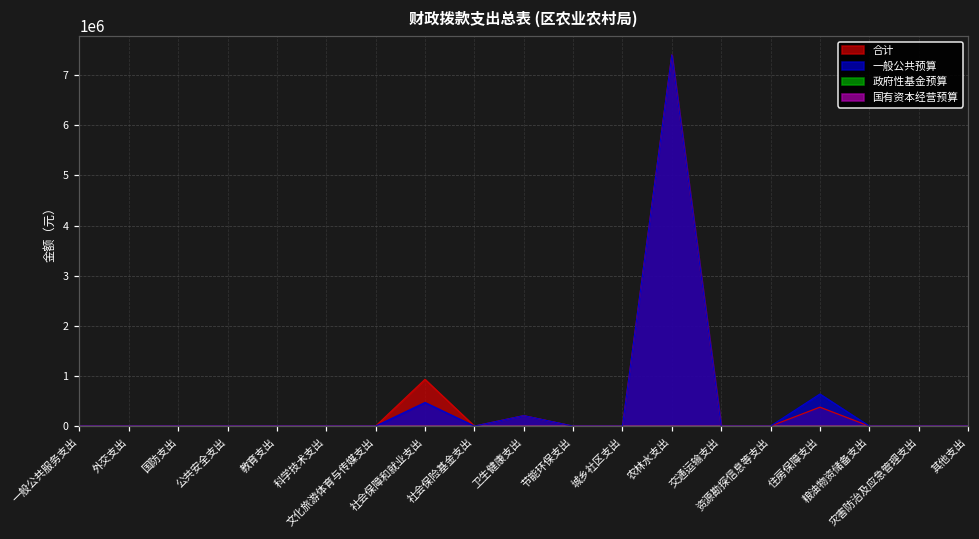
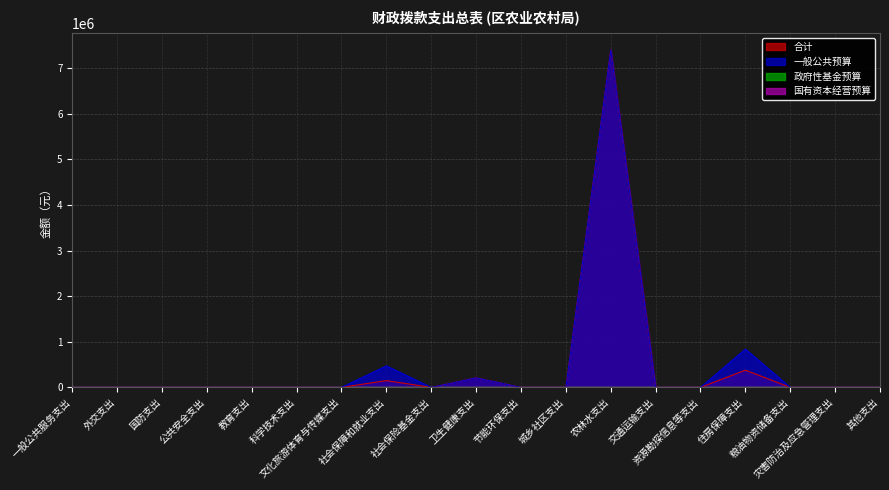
合计, 社会保障和就业支出: 900000 -> 100000
一般公共预算, 住房保障支出: 600000 -> 800000
